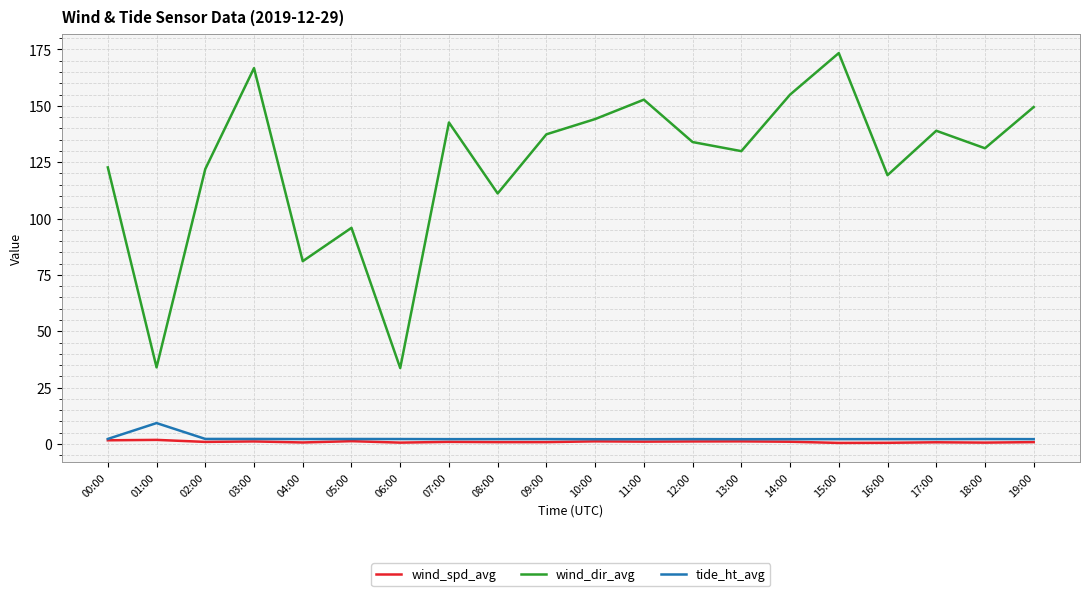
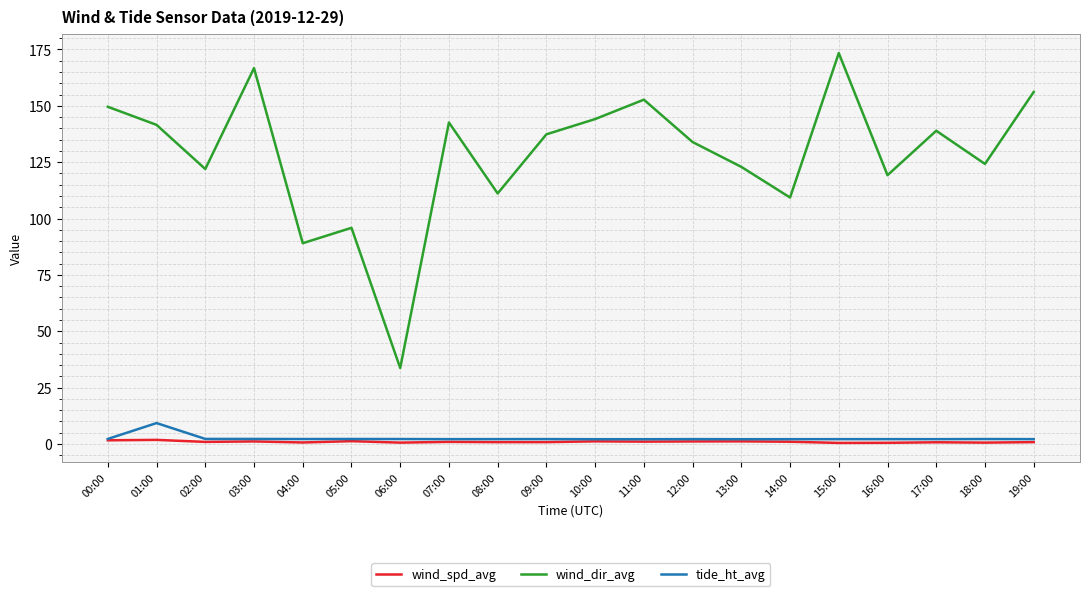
wind_dir_avg, 00:00: 123 -> 150
wind_dir_avg, 01:00: 34 -> 142
wind_dir_avg, 04:00: 81 -> 89
wind_dir_avg, 13:00: 130 -> 123
wind_dir_avg, 14:00: 155 -> 109
wind_dir_avg, 18:00: 131 -> 124
wind_dir_avg, 19:00: 149 -> 156
